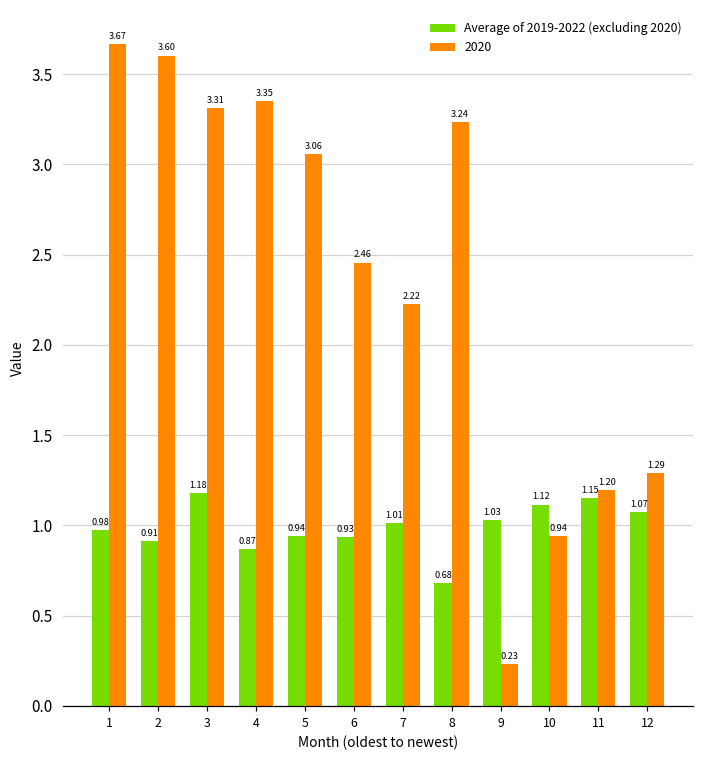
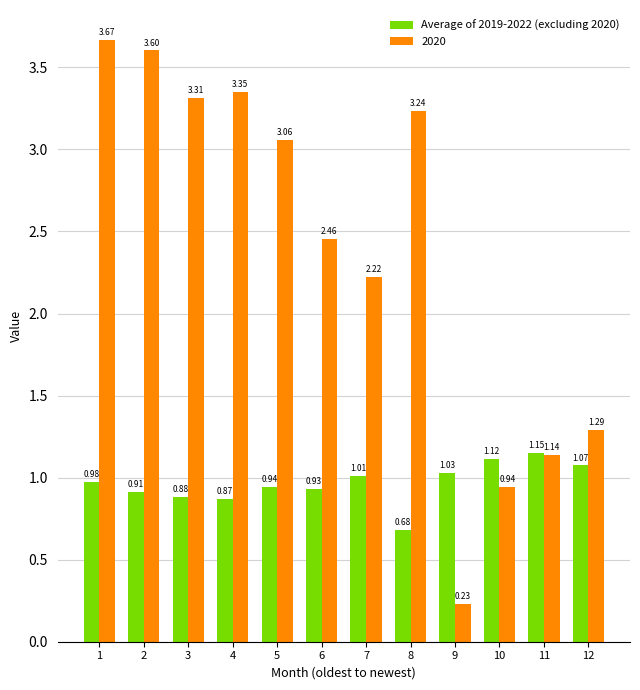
Average of 2019-2022 (excluding 2020), 3: 1.18 -> 0.88
2020, 11: 1.20 -> 1.14
